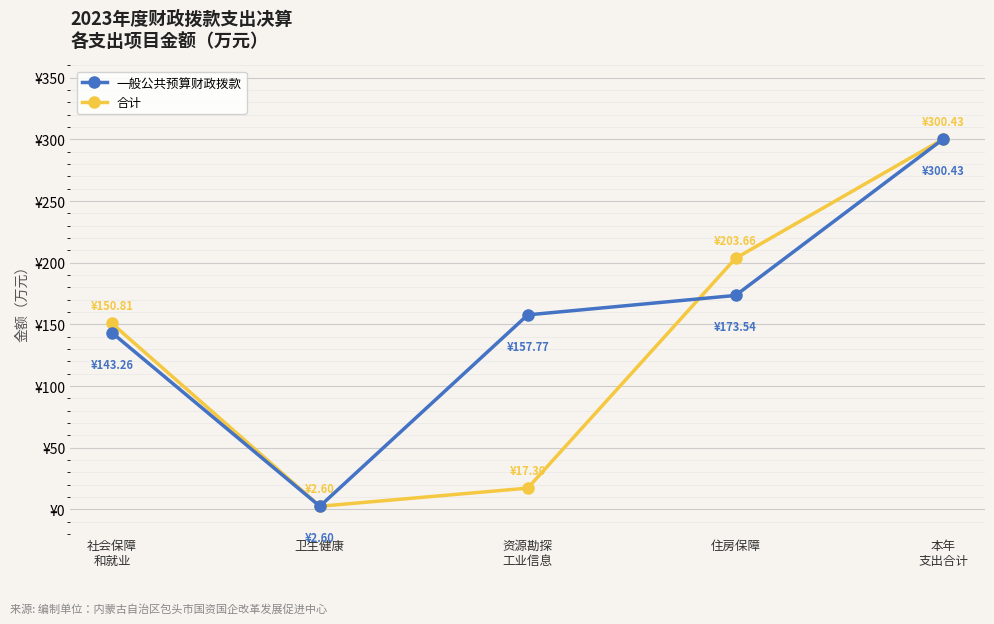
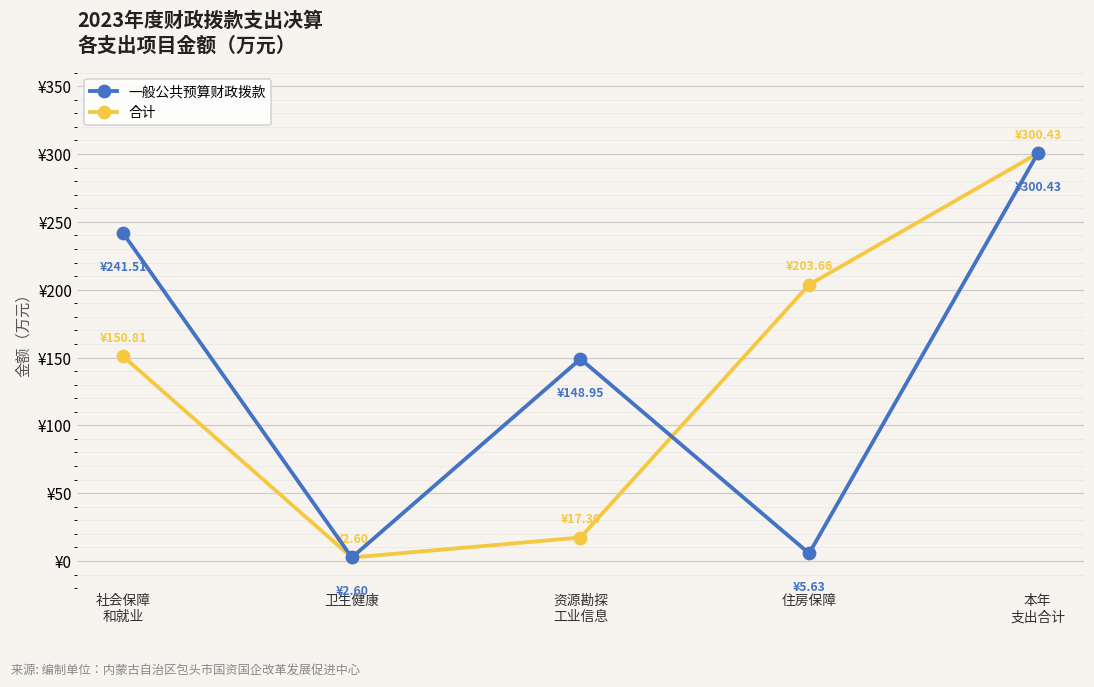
一般公共预算财政拨款, 社会保障 和就业: ¥143.26 -> ¥241.51
一般公共预算财政拨款, 资源勘探 工业信息: ¥157.77 -> ¥148.95
一般公共预算财政拨款, 住房保障: ¥173.54 -> ¥5.63
